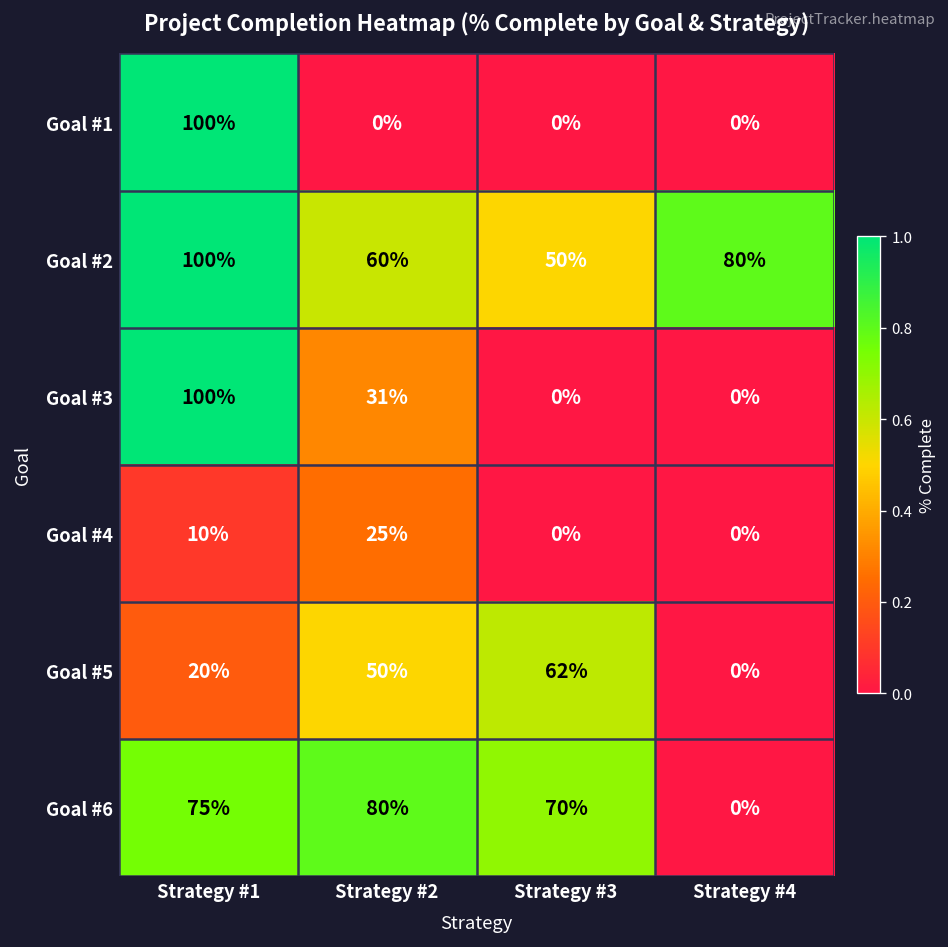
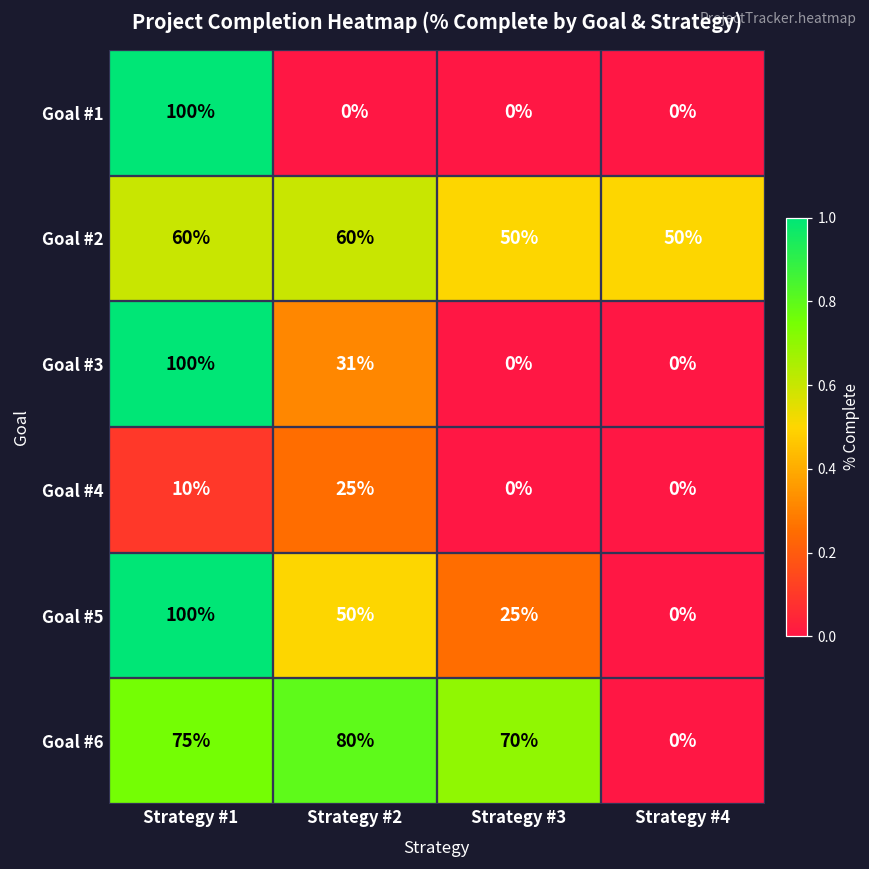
Goal #2, Strategy #1: 100% -> 60%
Goal #2, Strategy #4: 80% -> 50%
Goal #5, Strategy #1: 20% -> 100%
Goal #5, Strategy #3: 62% -> 25%
